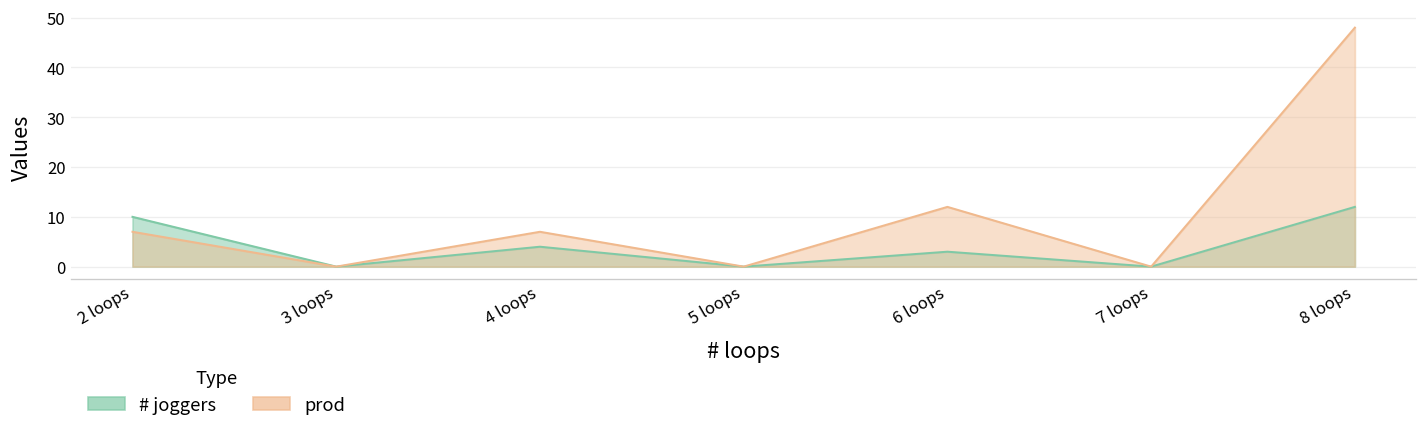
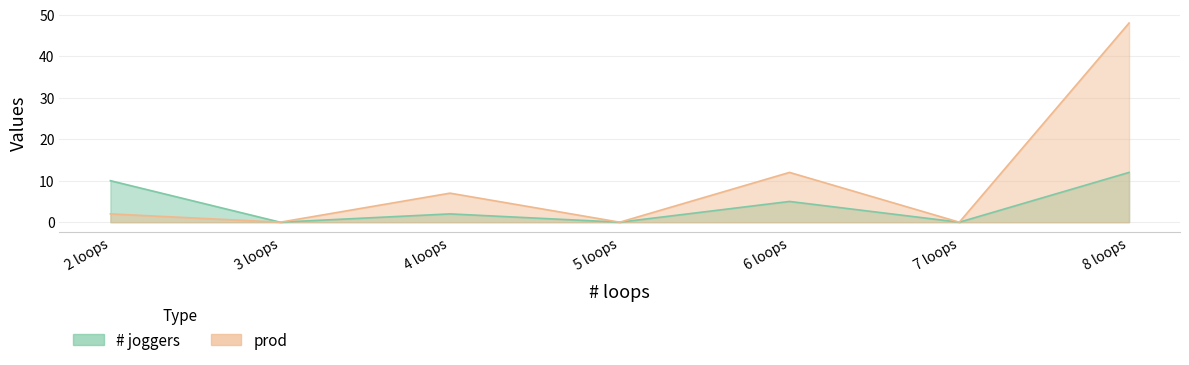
prod, 2 loops: 7 -> 2
# joggers, 4 loops: 4 -> 2
# joggers, 6 loops: 3 -> 5
